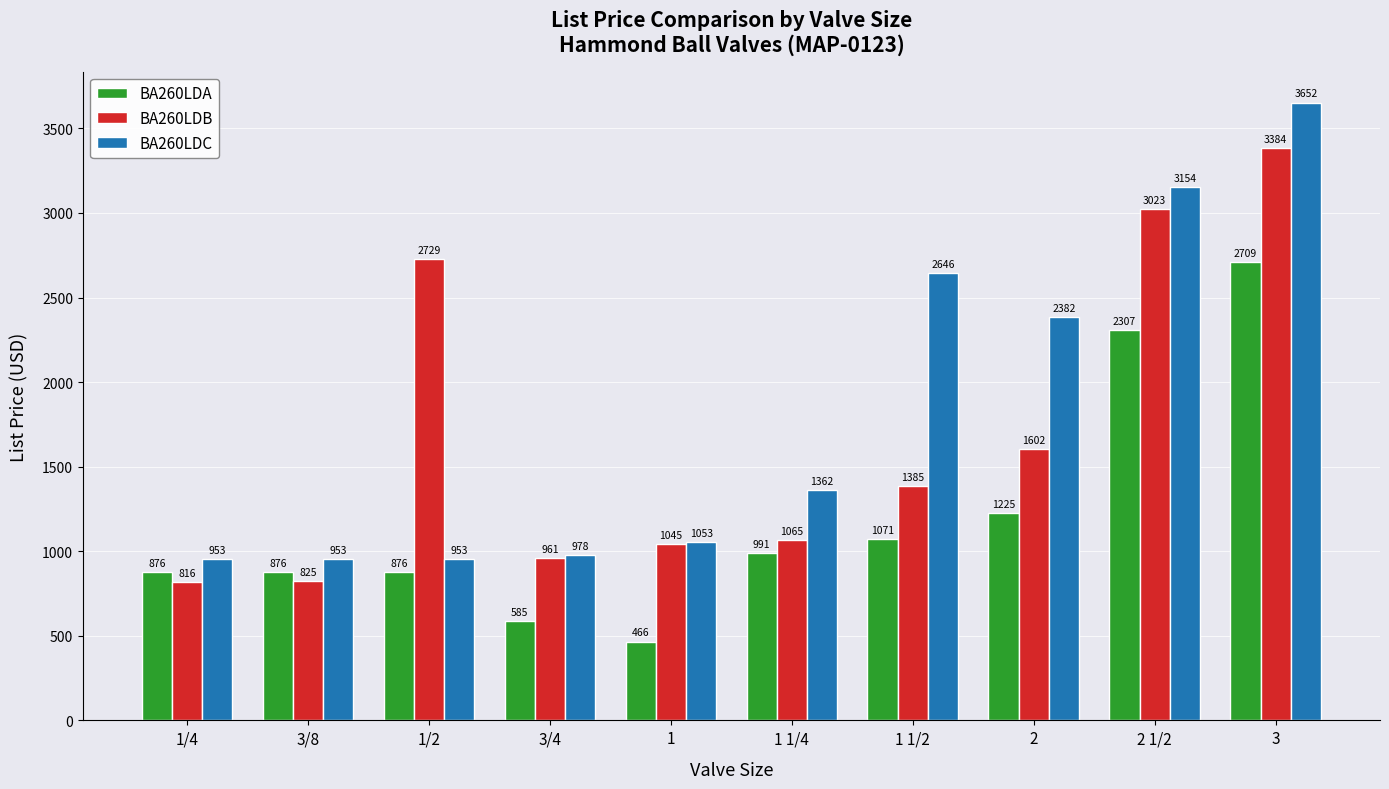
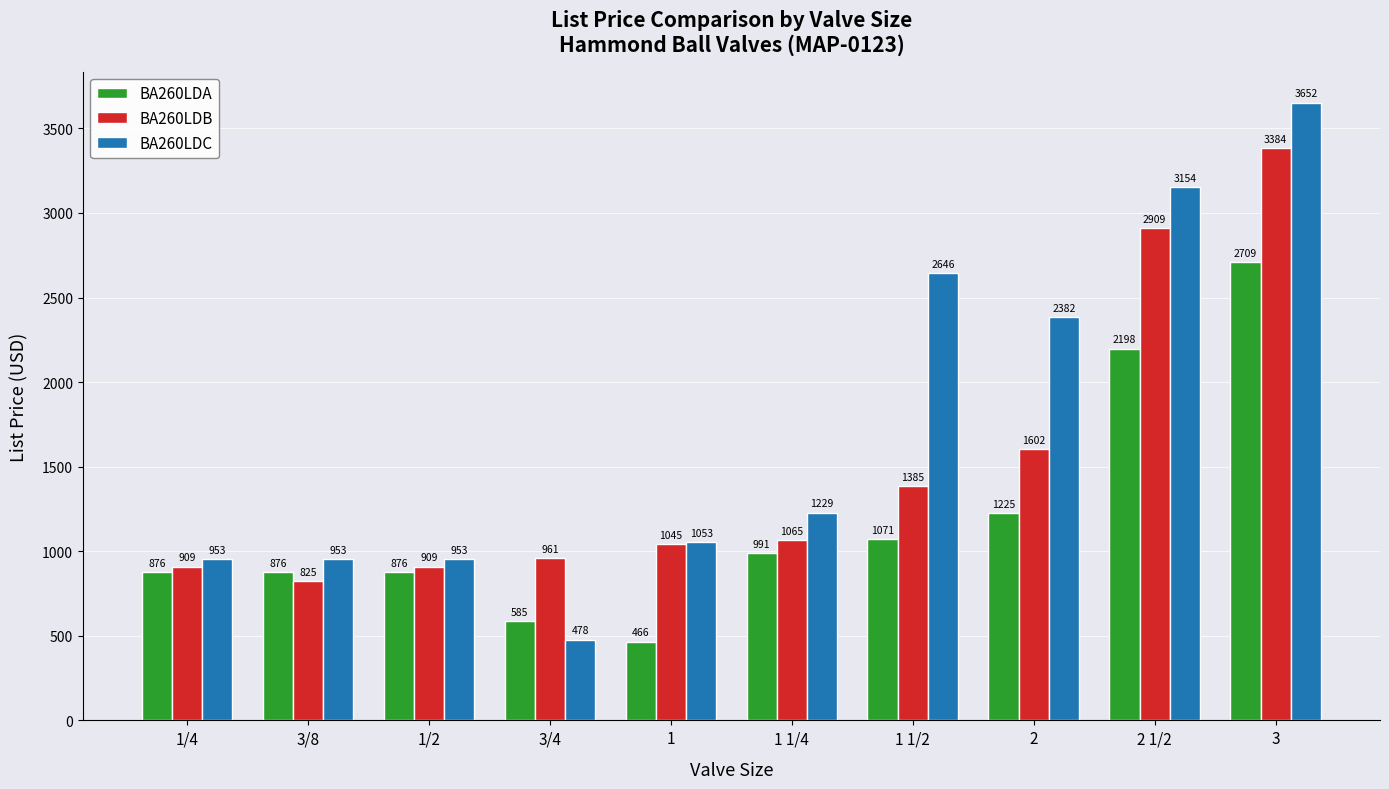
BA260LDB, 1/4: 816 -> 909
BA260LDB, 1/2: 2729 -> 909
BA260LDC, 3/4: 978 -> 478
BA260LDC, 1 1/4: 1362 -> 1229
BA260LDA, 2 1/2: 2307 -> 2198
BA260LDB, 2 1/2: 3023 -> 2909
